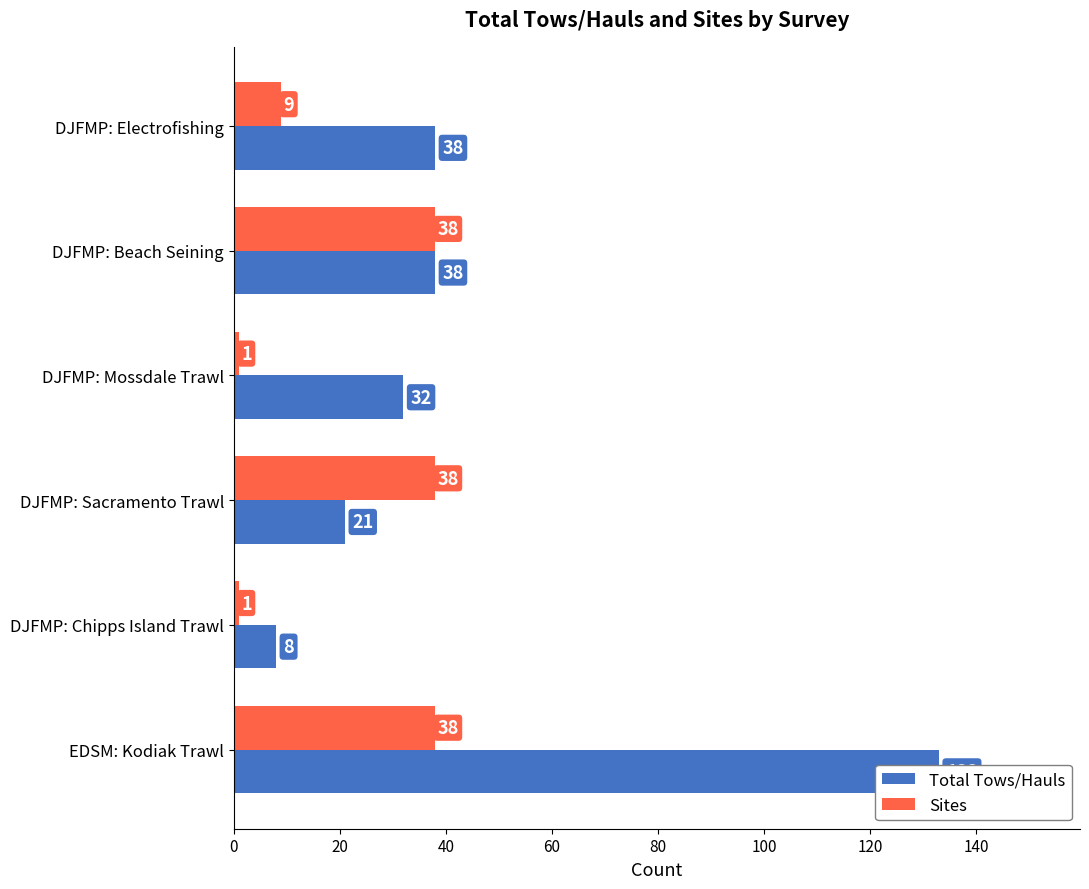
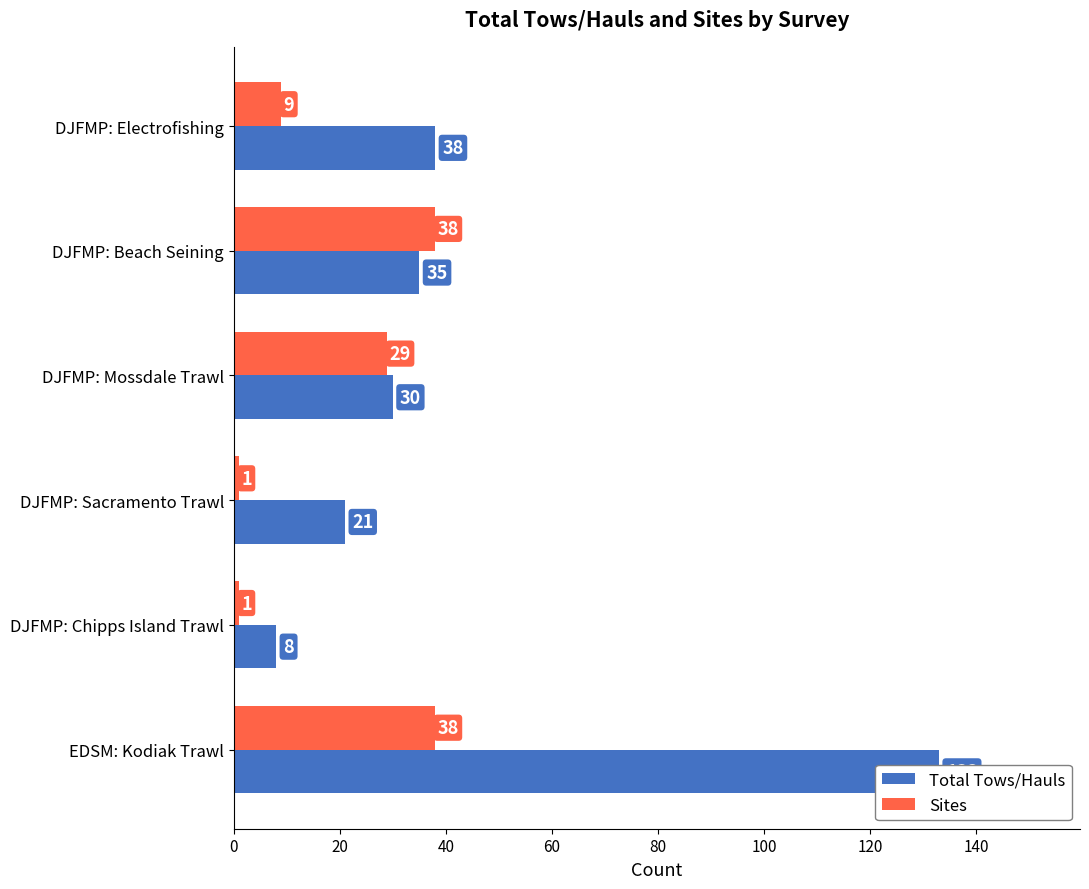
Total Tows/Hauls, DJFMP: Beach Seining: 38 -> 35
Sites, DJFMP: Mossdale Trawl: 1 -> 29
Total Tows/Hauls, DJFMP: Mossdale Trawl: 32 -> 30
Sites, DJFMP: Sacramento Trawl: 38 -> 1
